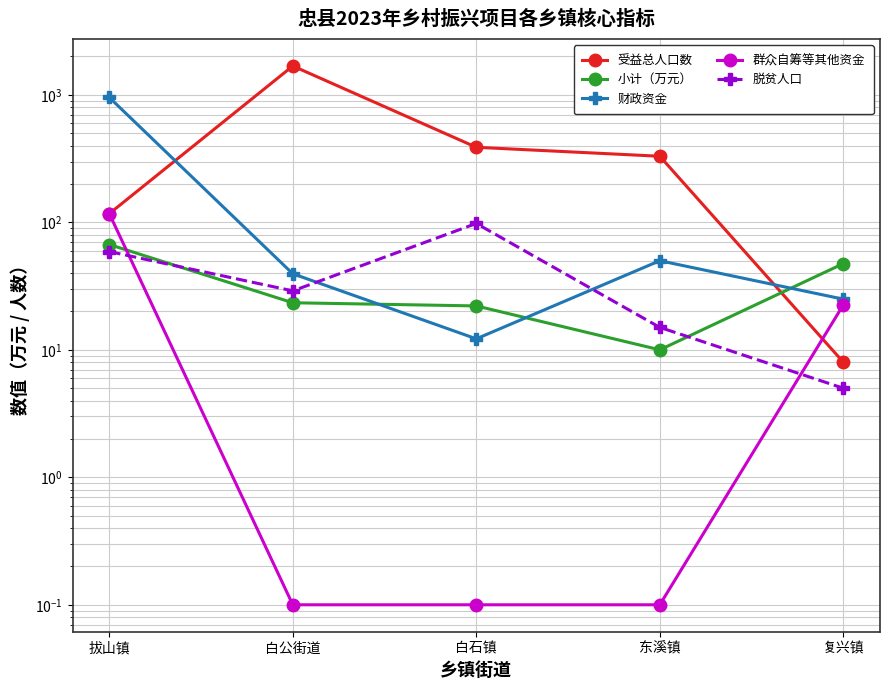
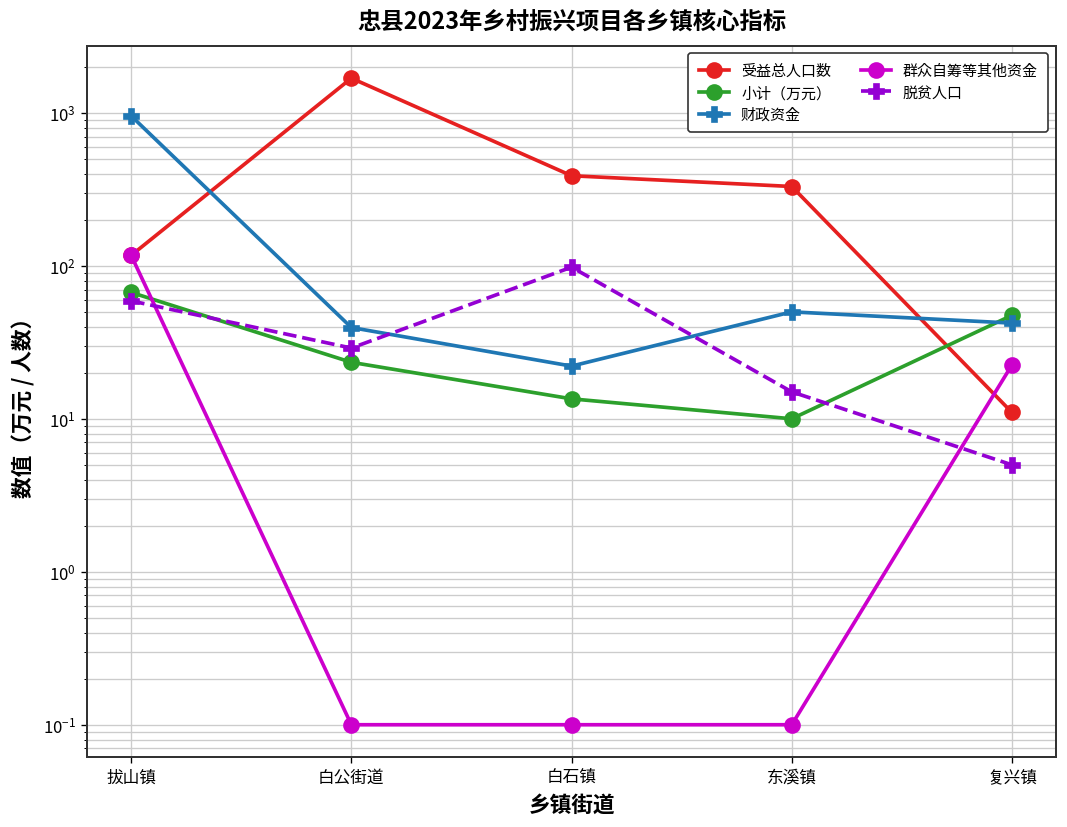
小计（万元）, 白石镇: 22 -> 14
财政资金, 白石镇: 12 -> 22
受益总人口数, 复兴镇: 8 -> 11
财政资金, 复兴镇: 25 -> 42
